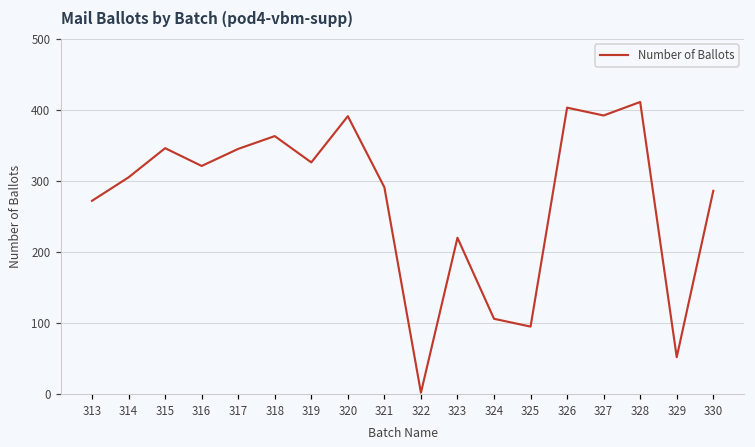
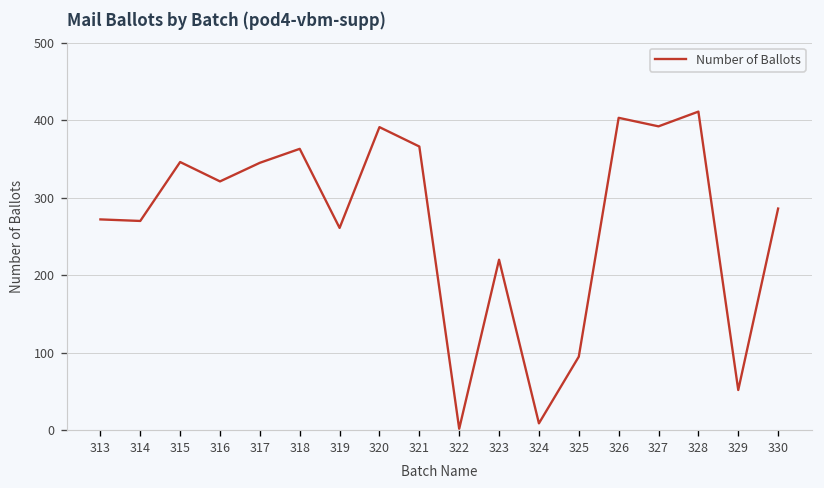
314: 310 -> 270
319: 330 -> 260
321: 290 -> 370
324: 110 -> 10
